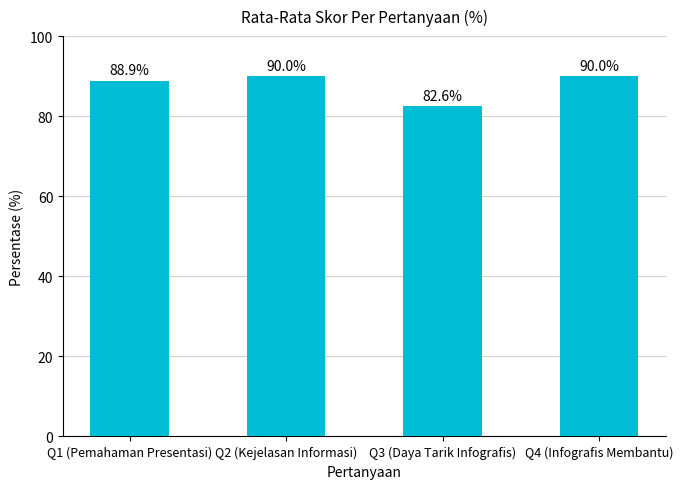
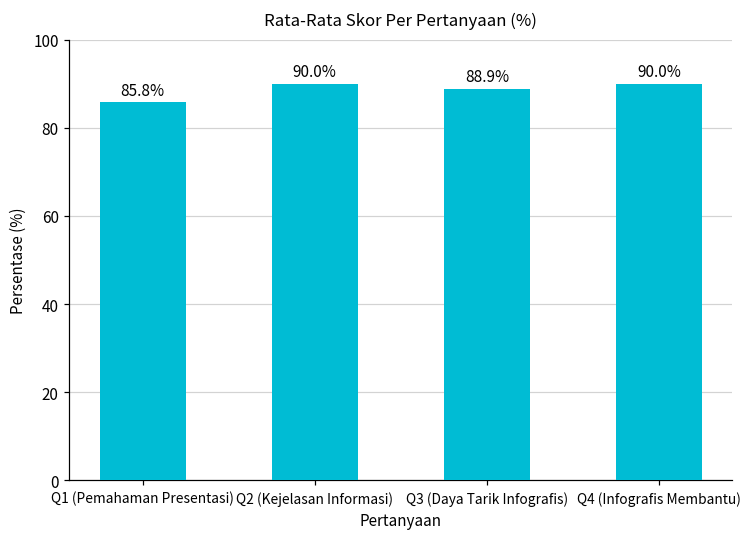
Q1 (Pemahaman Presentasi): 88.9% -> 85.8%
Q3 (Daya Tarik Infografis): 82.6% -> 88.9%
